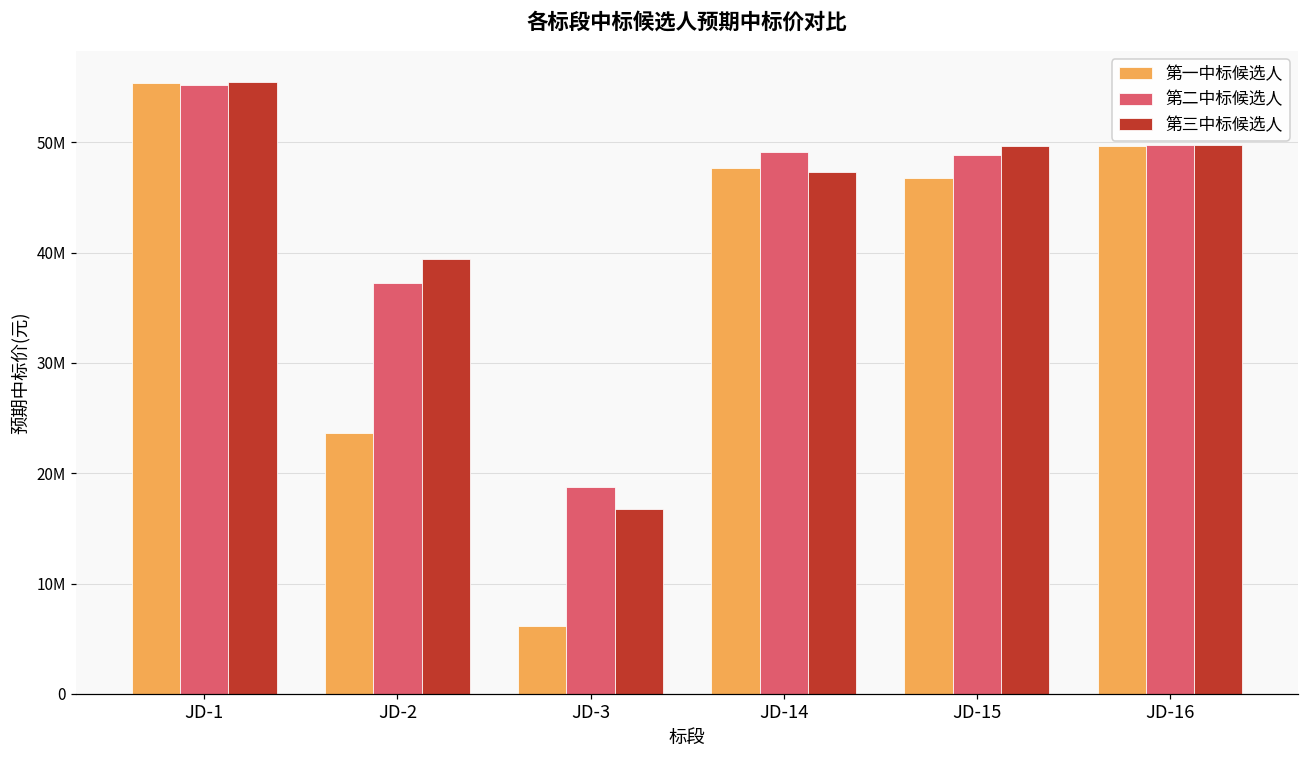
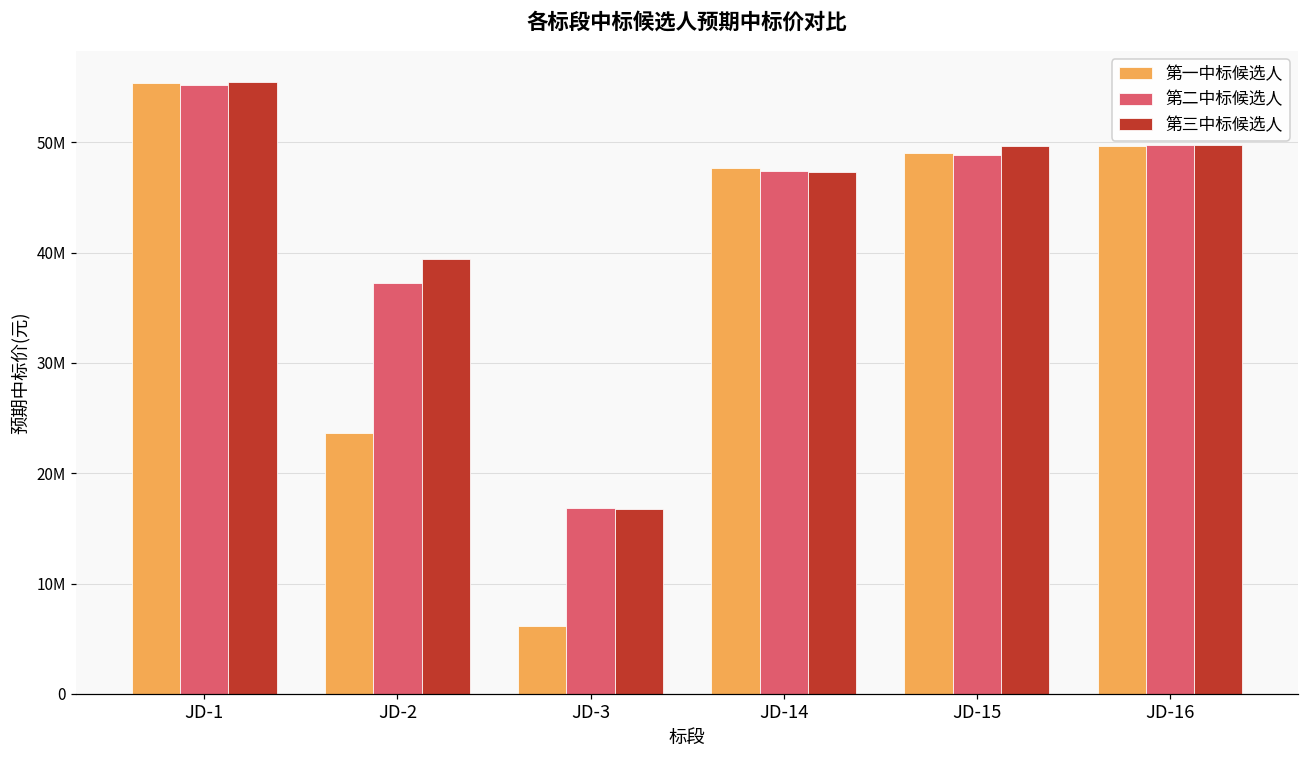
第二中标候选人, JD-3: 18700000 -> 16900000
第二中标候选人, JD-14: 49100000 -> 47400000
第一中标候选人, JD-15: 46800000 -> 49000000
